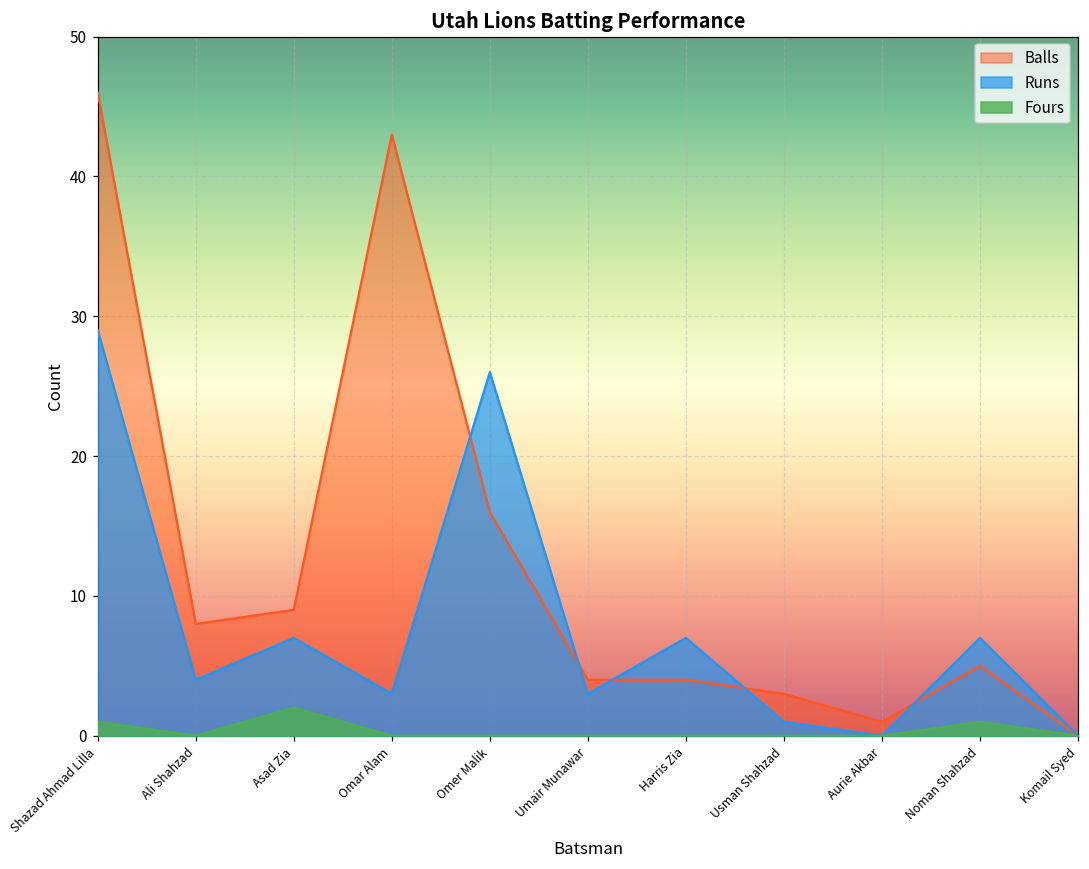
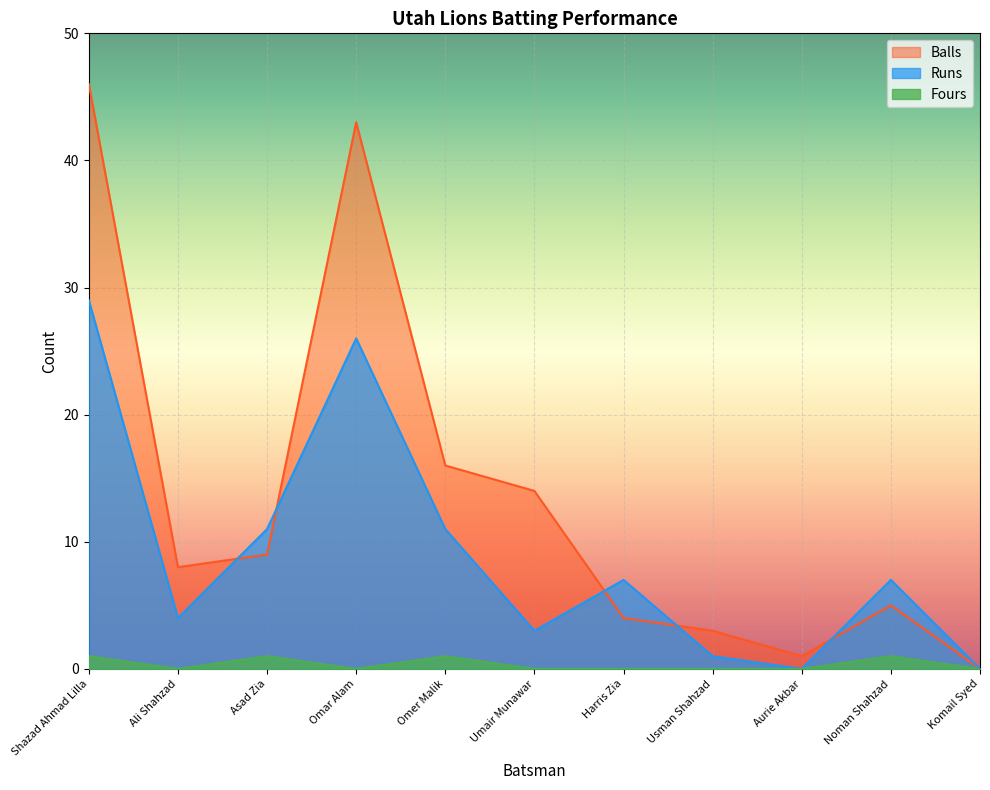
Runs, Asad Zia: 7 -> 11
Fours, Asad Zia: 2 -> 1
Runs, Omar Alam: 3 -> 26
Runs, Omer Malik: 26 -> 11
Fours, Omer Malik: 0 -> 1
Balls, Umair Munawar: 4 -> 14
